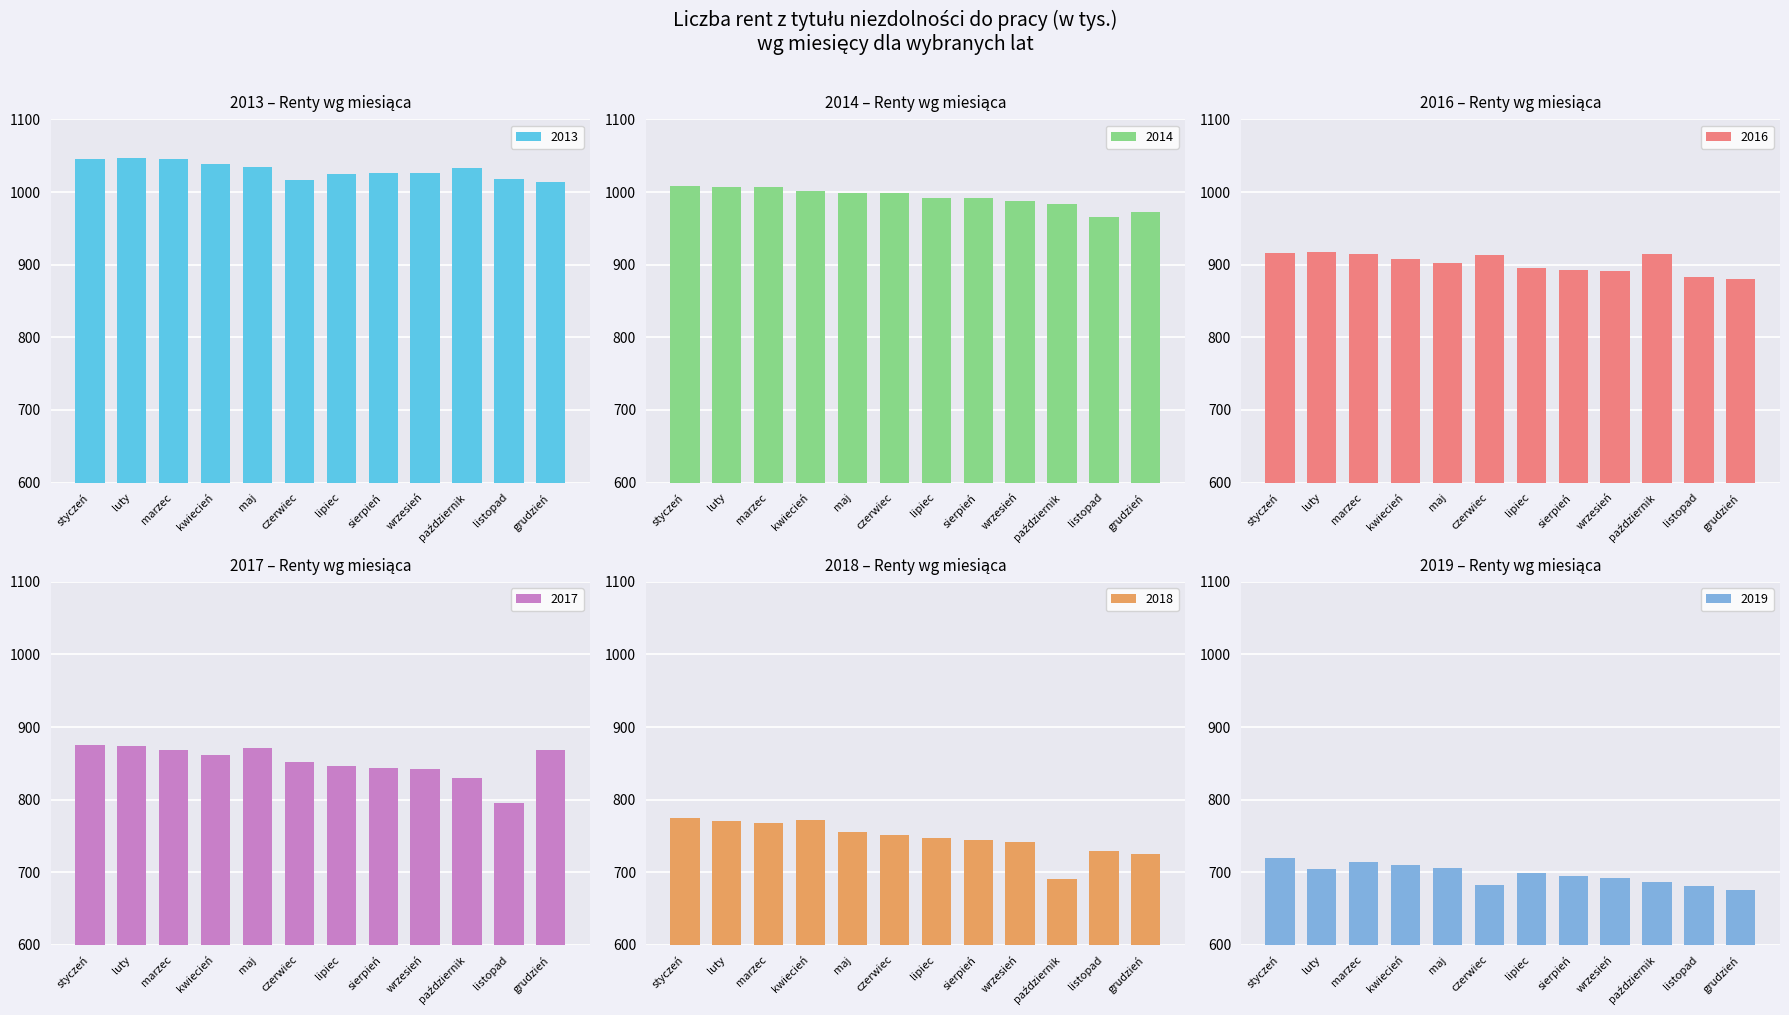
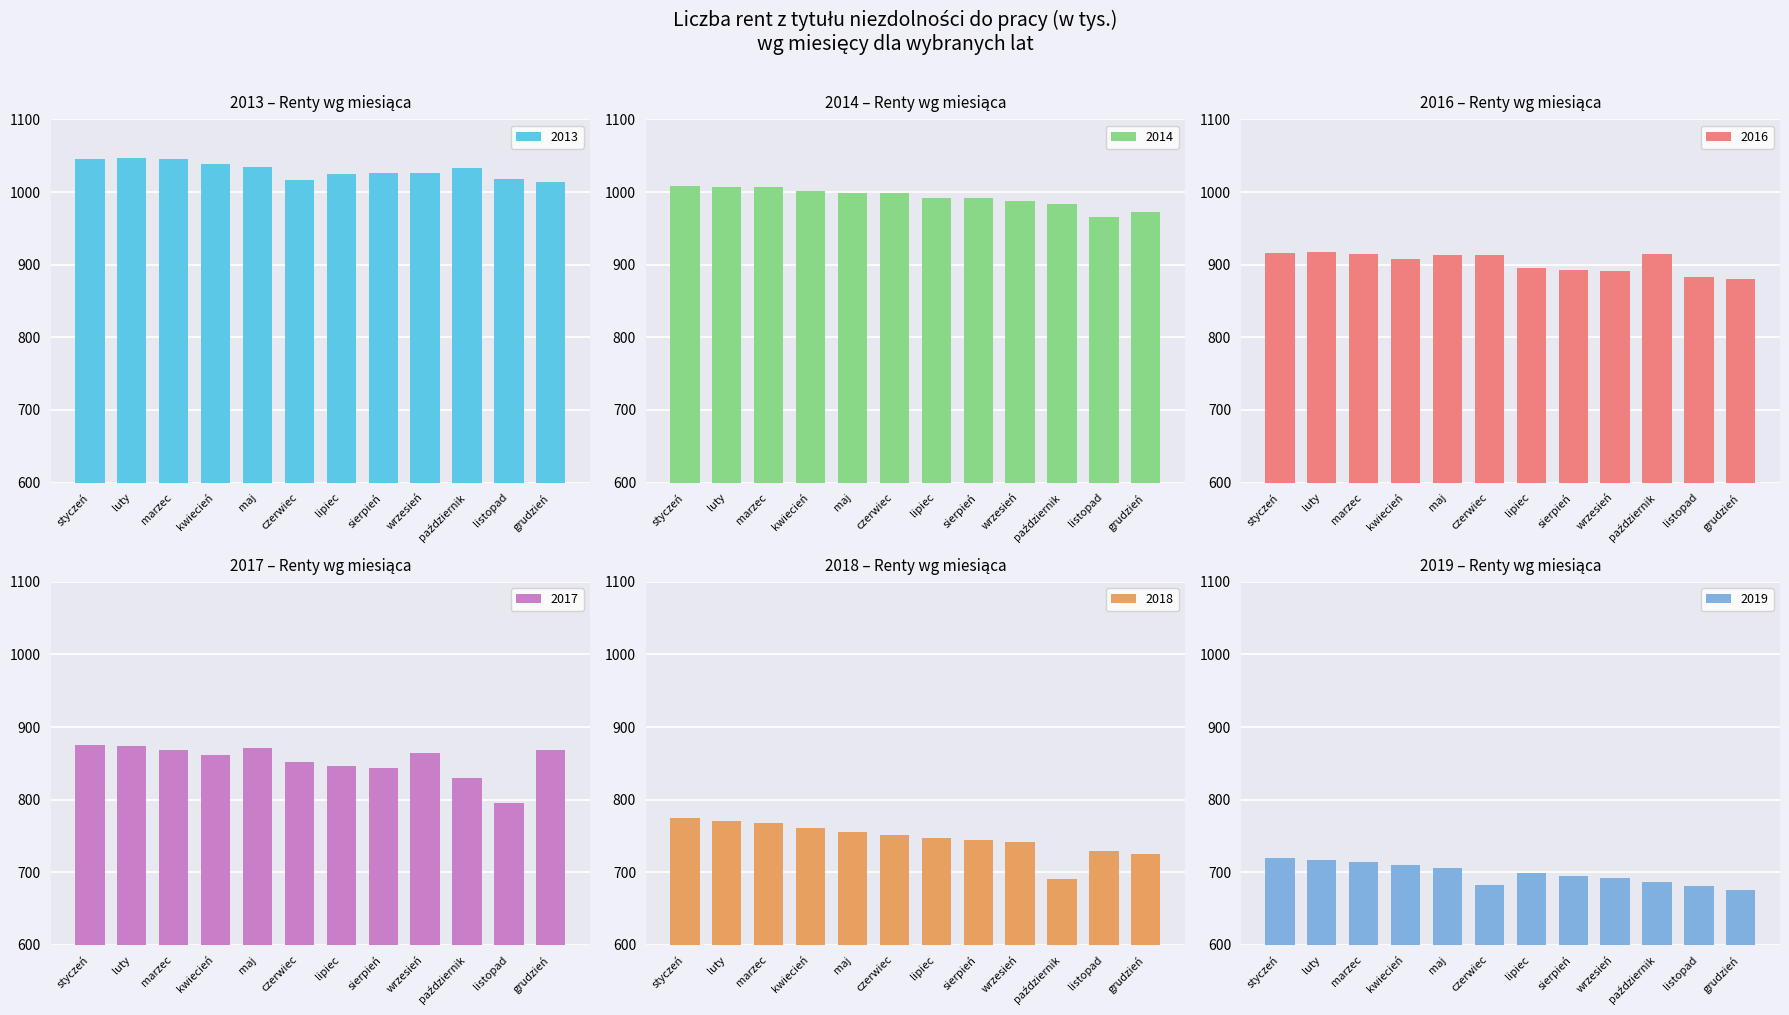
2016 – Renty wg miesiąca, maj: 900 -> 910
2017 – Renty wg miesiąca, wrzesień: 840 -> 860
2018 – Renty wg miesiąca, kwiecień: 770 -> 760
2019 – Renty wg miesiąca, luty: 700 -> 720
